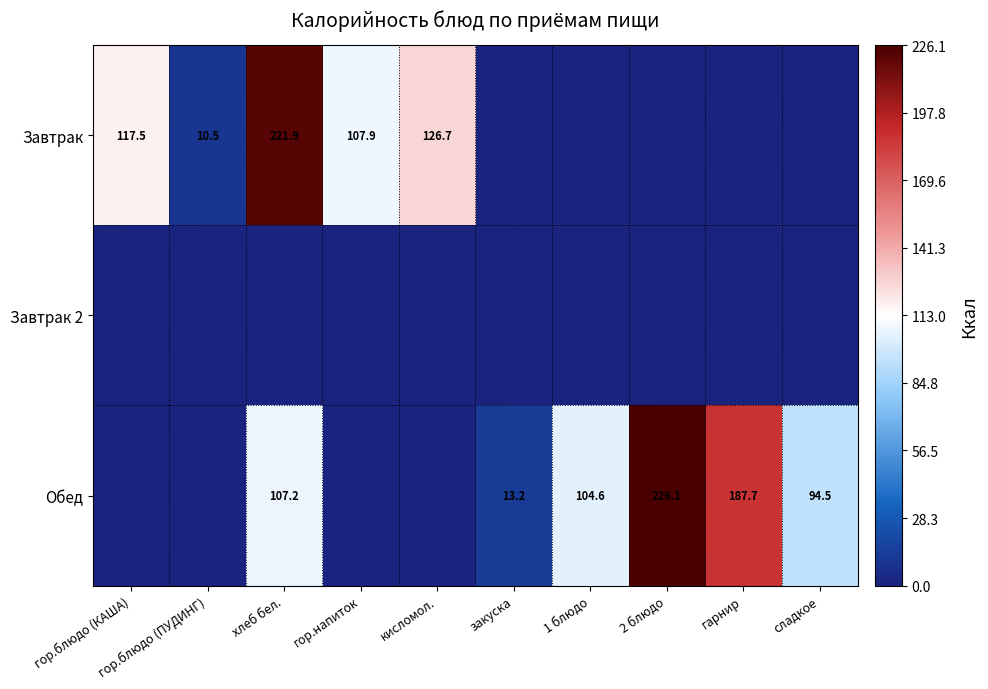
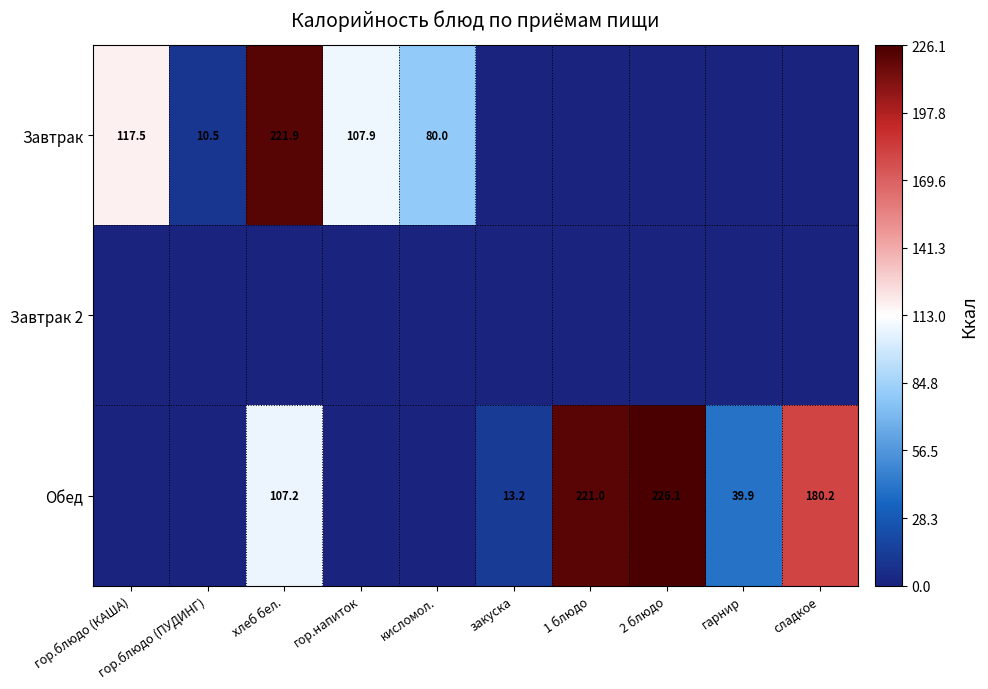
Завтрак, кисломол.: 126.7 -> 80.0
Обед, 1 блюдо: 104.6 -> 221.0
Обед, гарнир: 187.7 -> 39.9
Обед, сладкое: 94.5 -> 180.2
